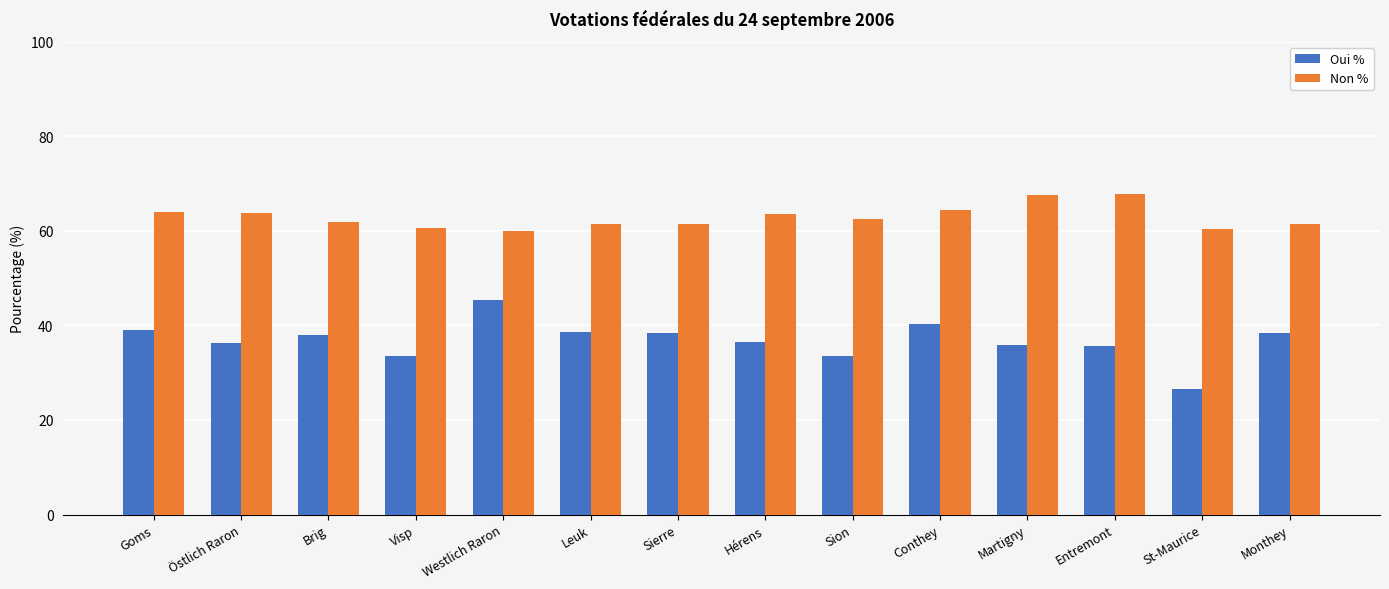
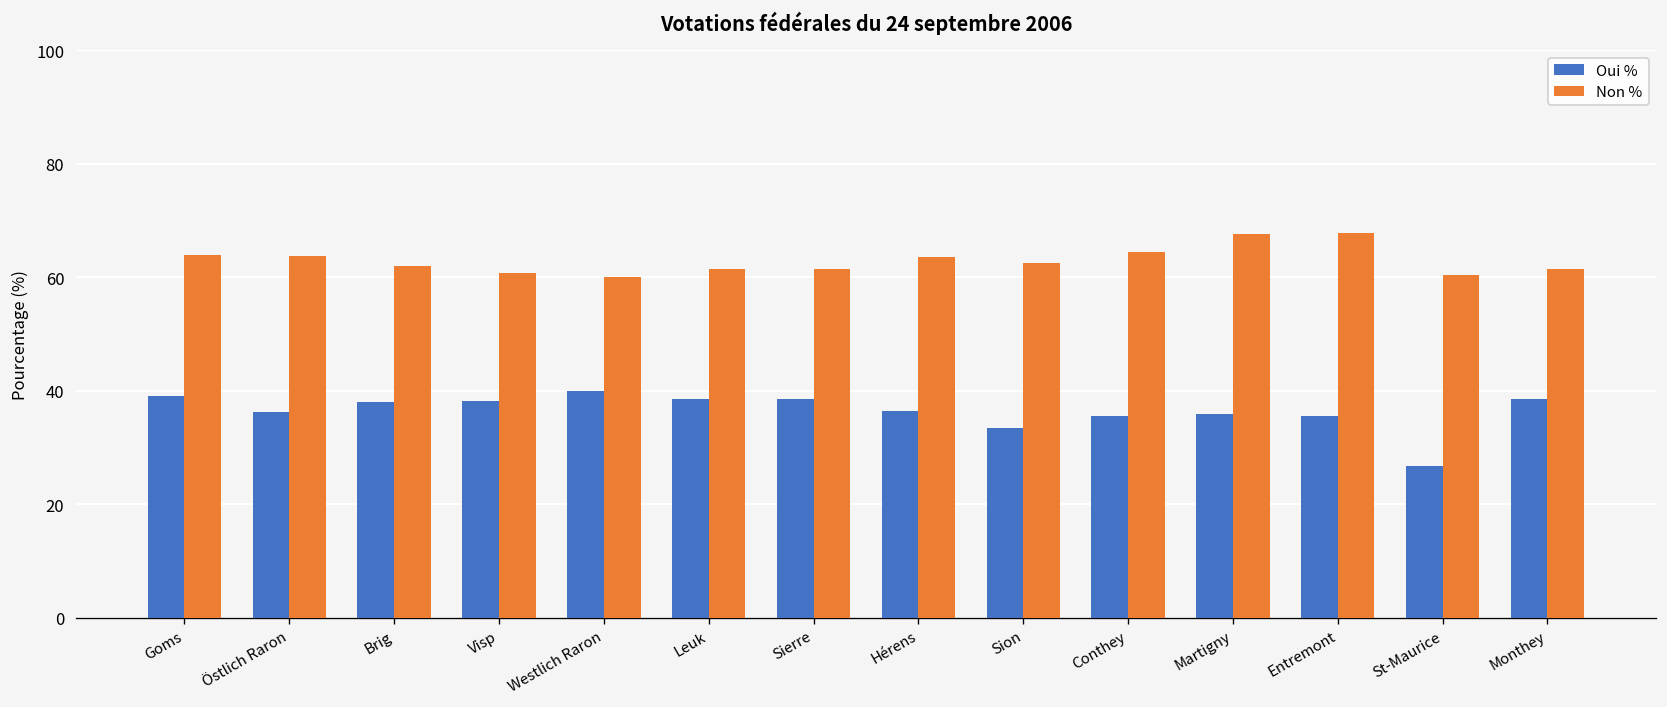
Oui %, Visp: 34 -> 38
Oui %, Westlich Raron: 45 -> 40
Oui %, Conthey: 40 -> 36
